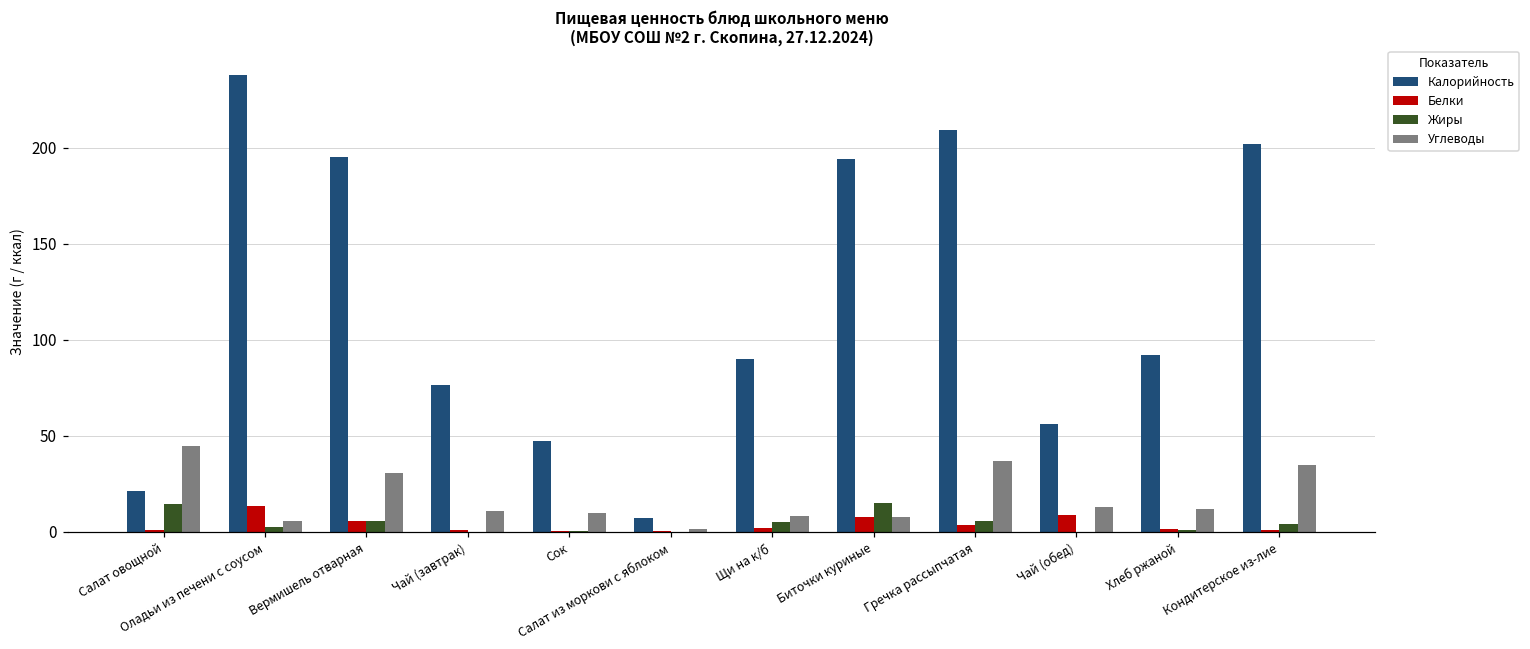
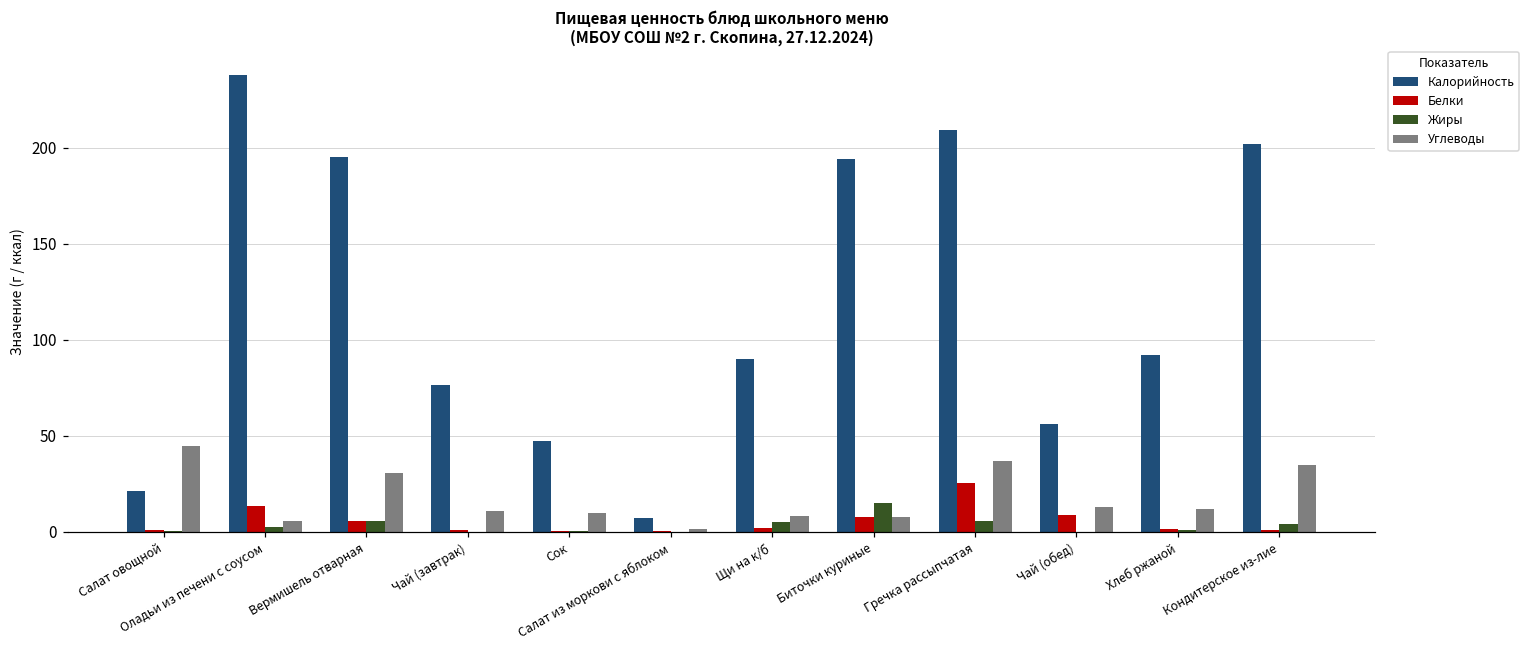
Жиры, Салат овощной: 14 -> 0
Белки, Гречка рассыпчатая: 4 -> 25
